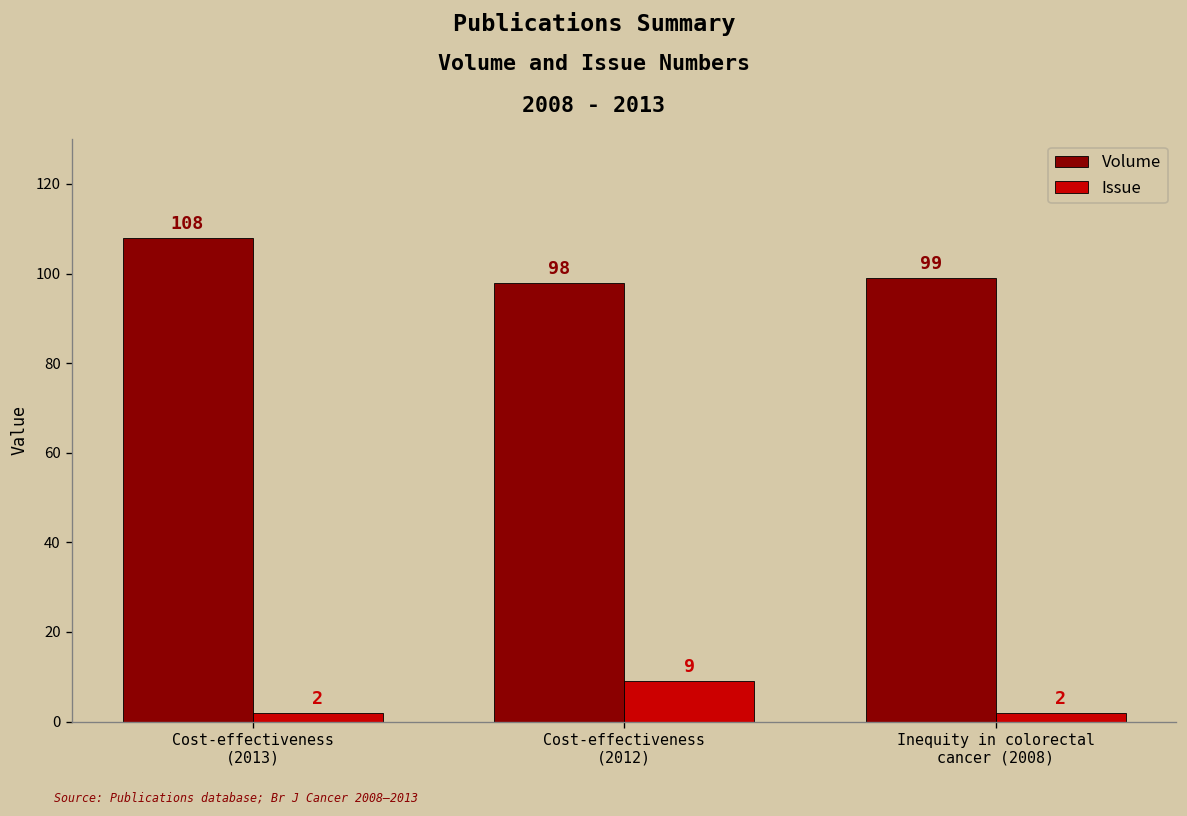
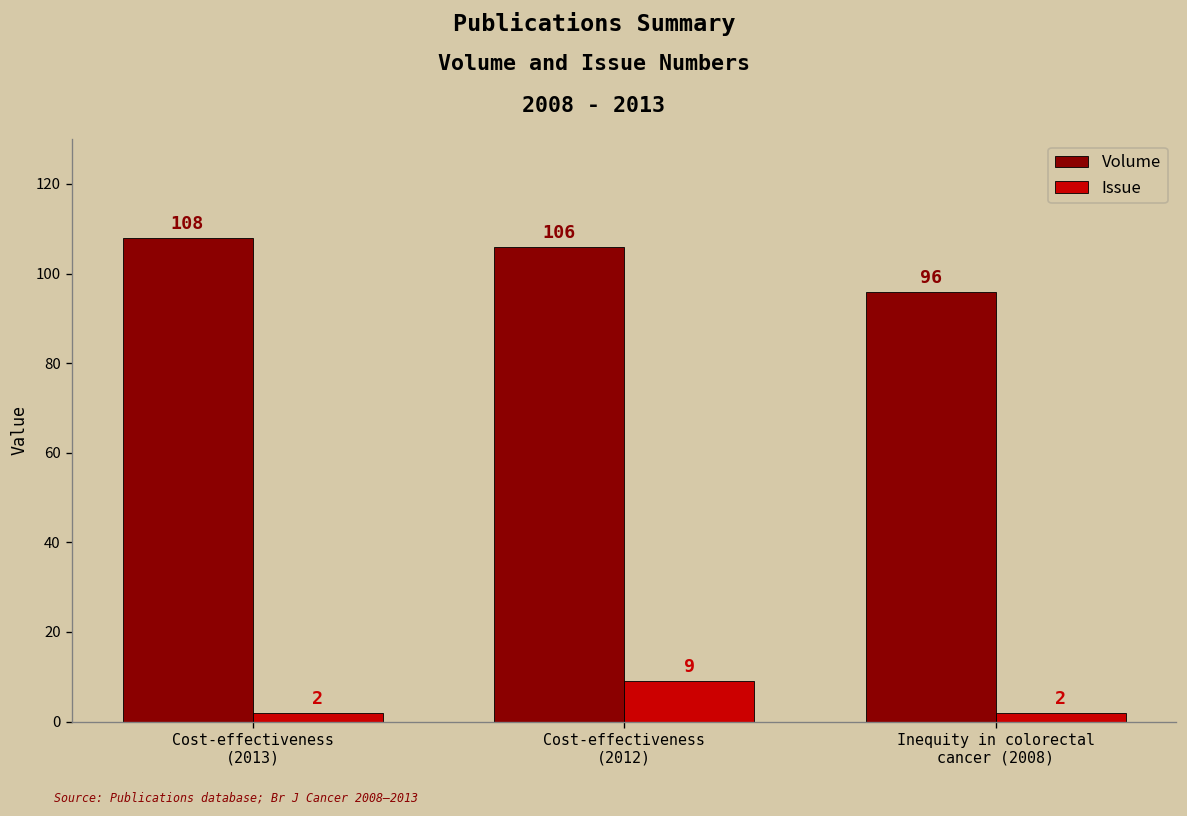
Volume, Cost-effectiveness (2012): 98 -> 106
Volume, Inequity in colorectal cancer (2008): 99 -> 96
